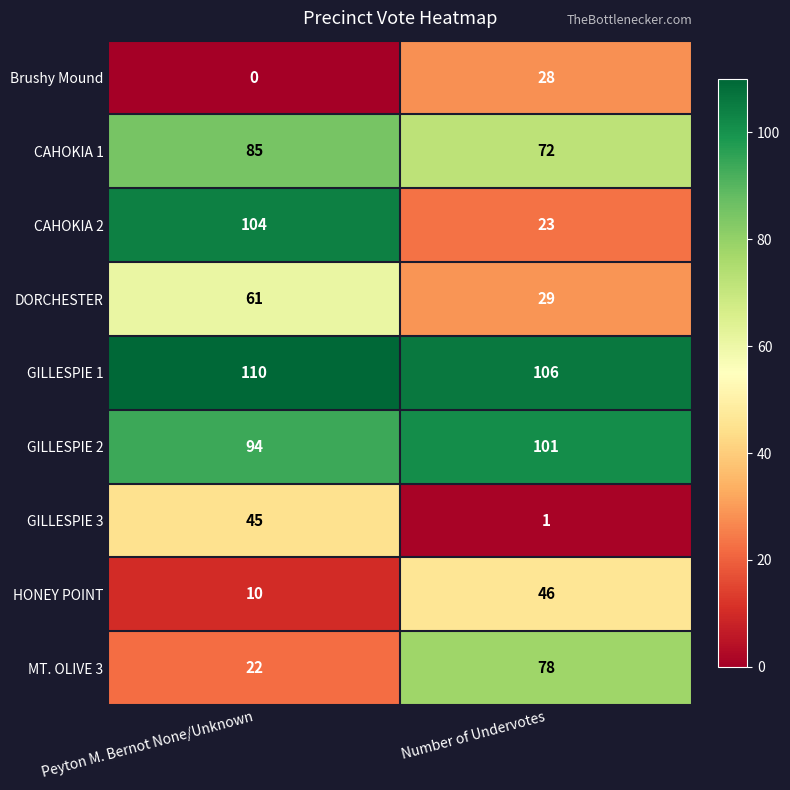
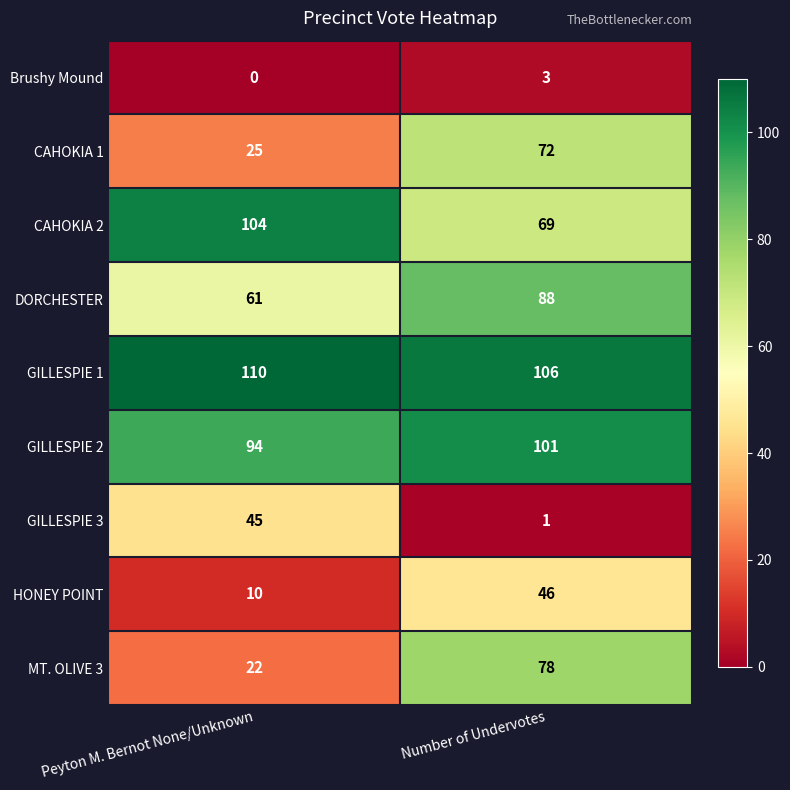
Brushy Mound, Number of Undervotes: 28 -> 3
CAHOKIA 1, Peyton M. Bernot None/Unknown: 85 -> 25
CAHOKIA 2, Number of Undervotes: 23 -> 69
DORCHESTER, Number of Undervotes: 29 -> 88
